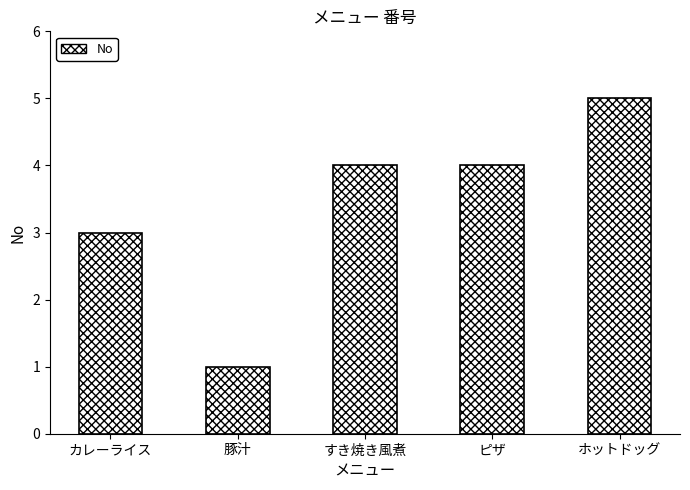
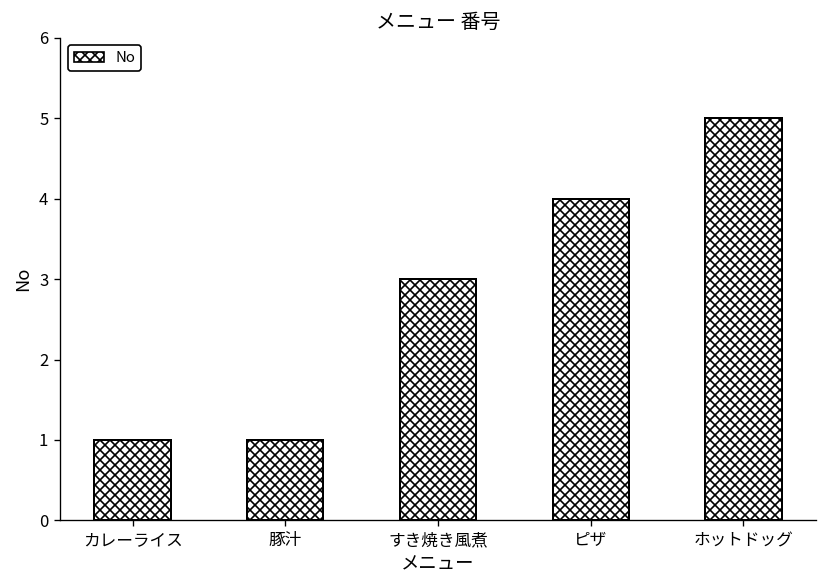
カレーライス: 3 -> 1
すき焼き風煮: 4 -> 3
